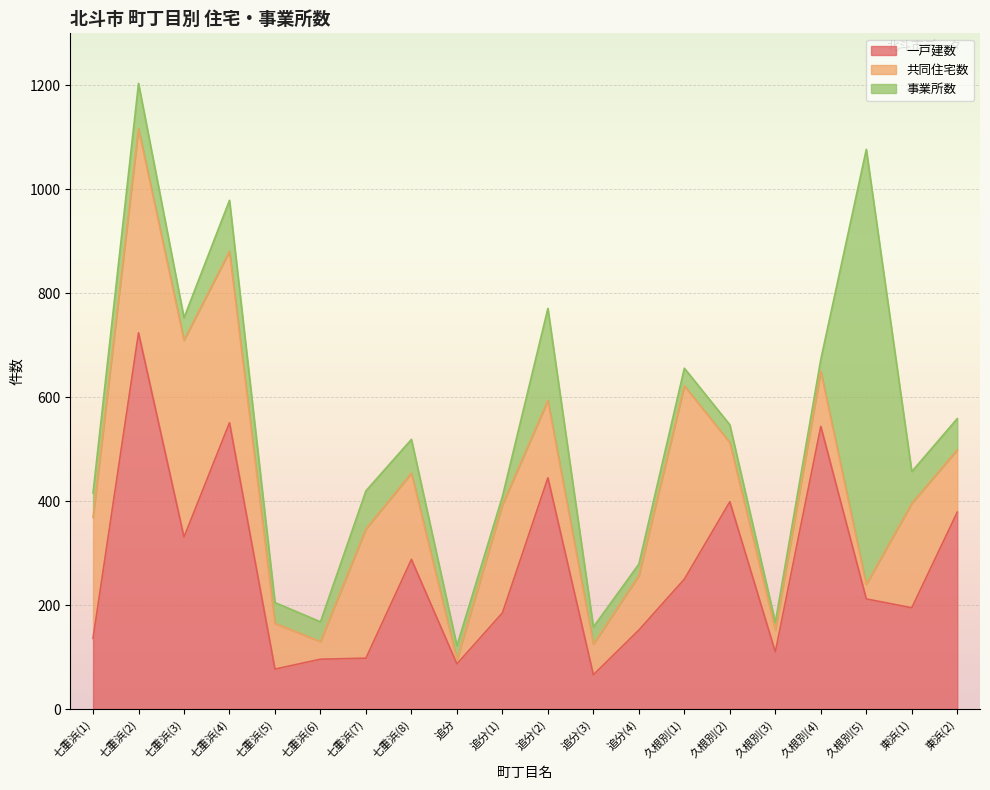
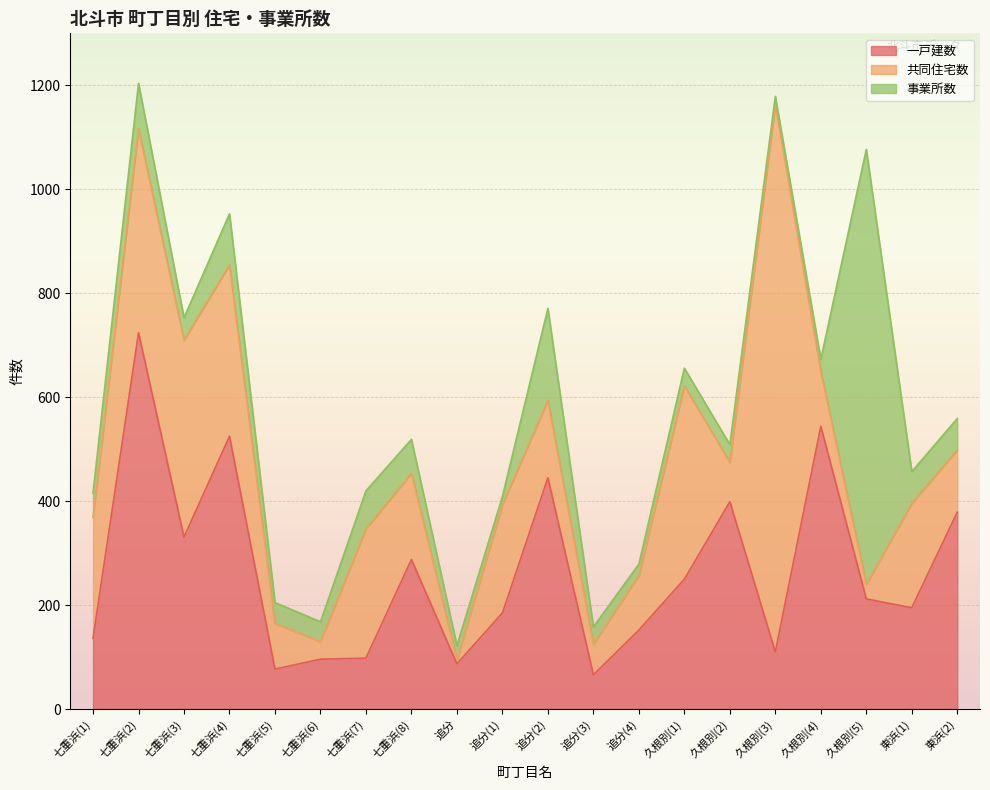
一戸建数, 七重浜(4): 550 -> 530
共同住宅数, 久根別(2): 110 -> 80
共同住宅数, 久根別(3): 40 -> 1050
